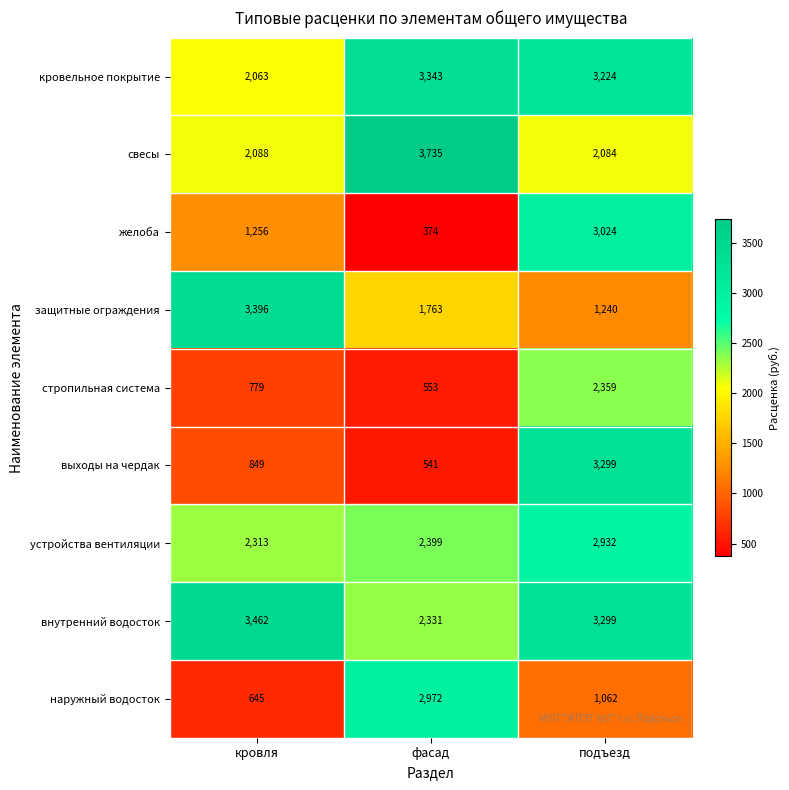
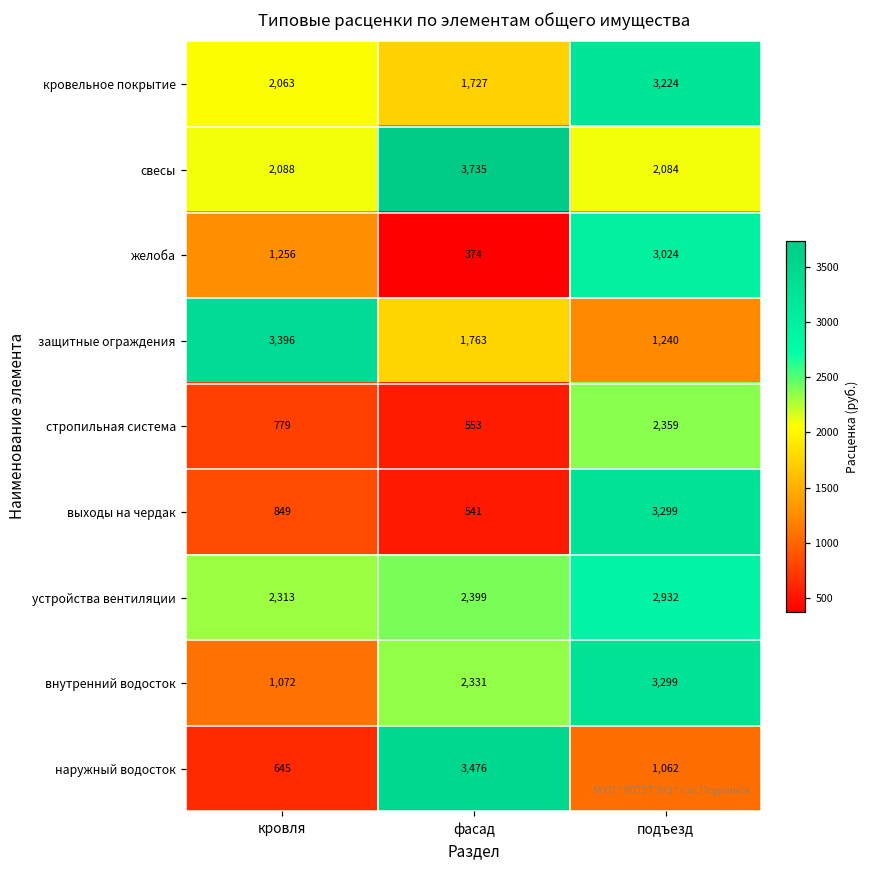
кровельное покрытие, фасад: 3,343 -> 1,727
внутренний водосток, кровля: 3,462 -> 1,072
наружный водосток, фасад: 2,972 -> 3,476
